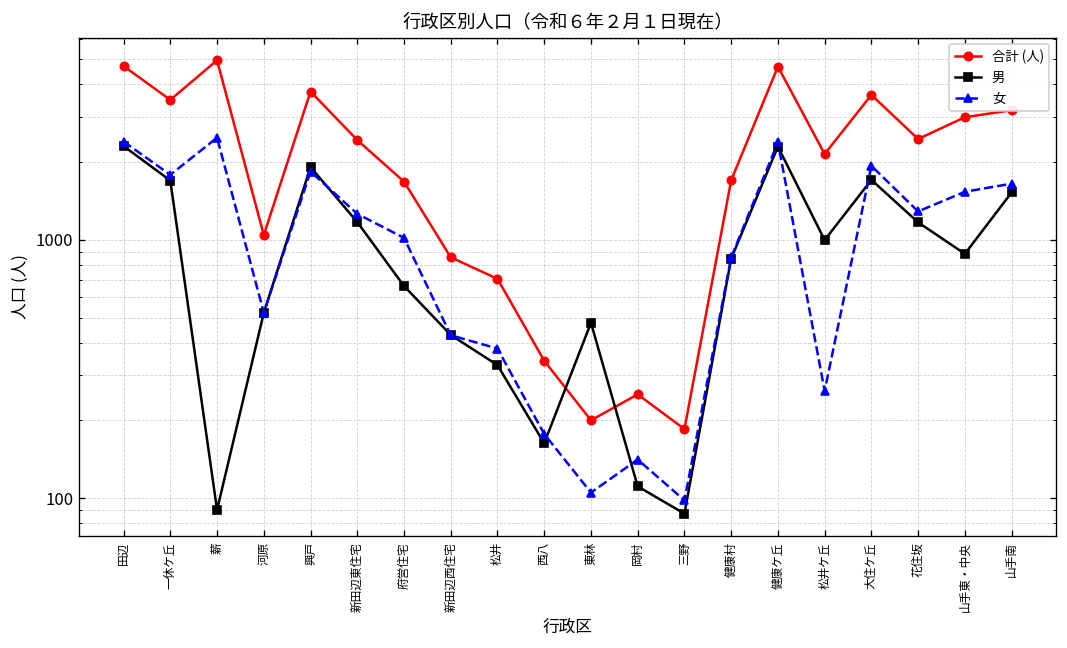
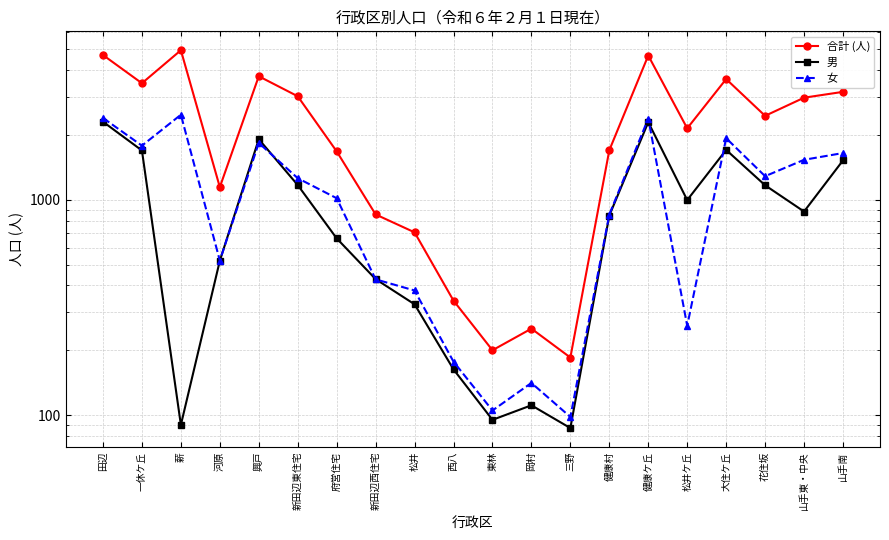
合計 (人), 河原: 1000 -> 1100
合計 (人), 新田辺東住宅: 2400 -> 3000
男, 東林: 480 -> 100
